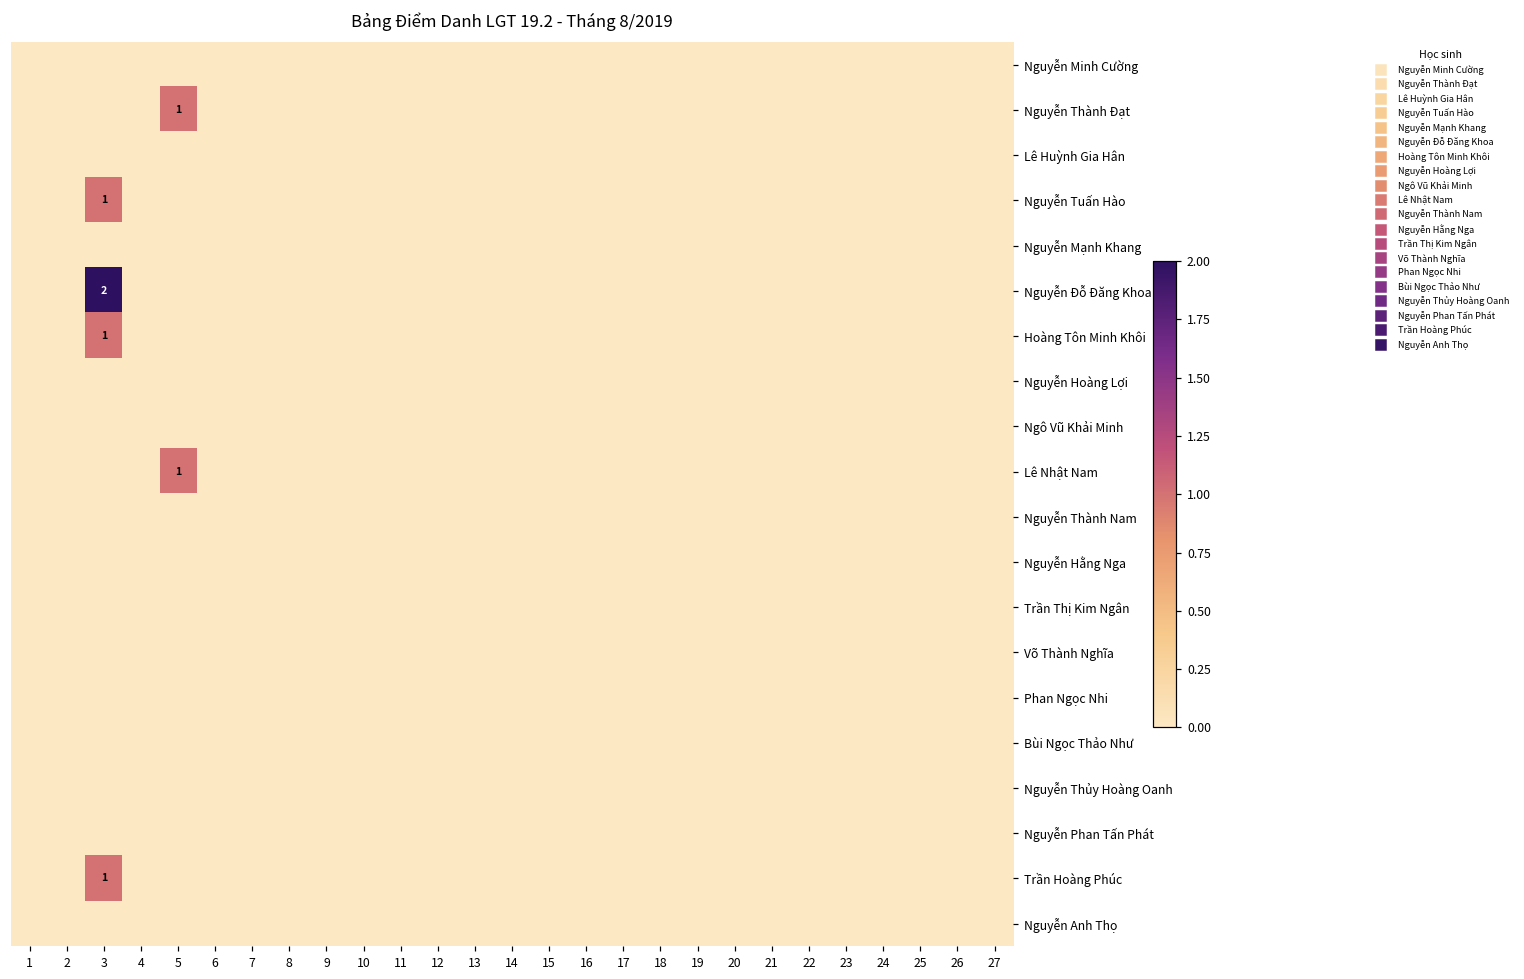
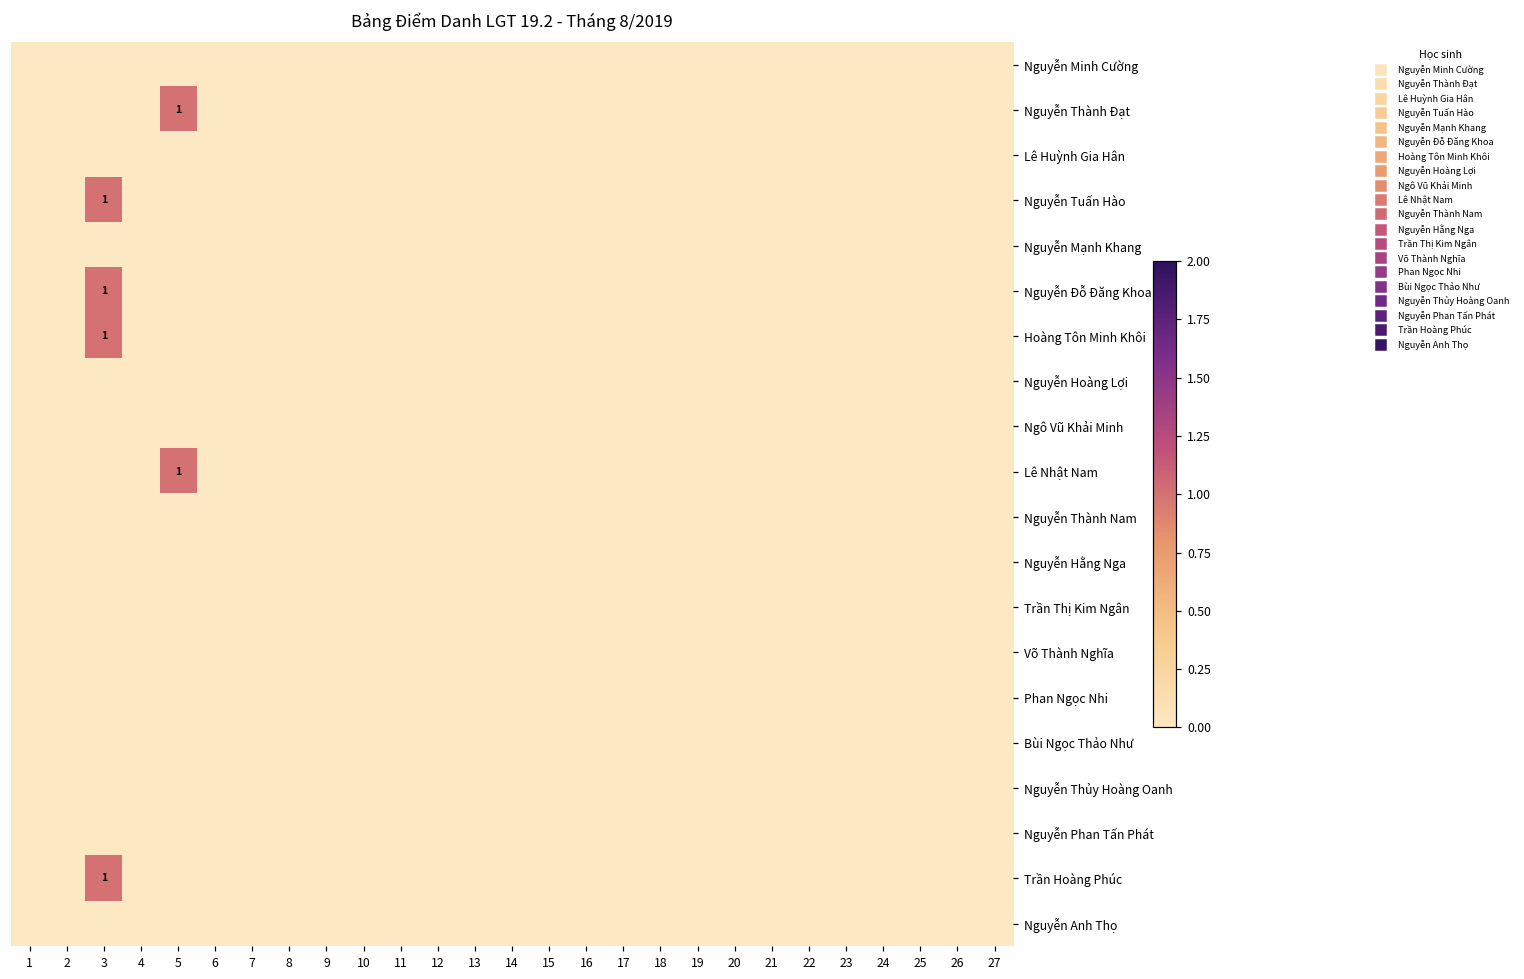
Nguyễn Đỗ Đăng Khoa, 3: 2 -> 1
